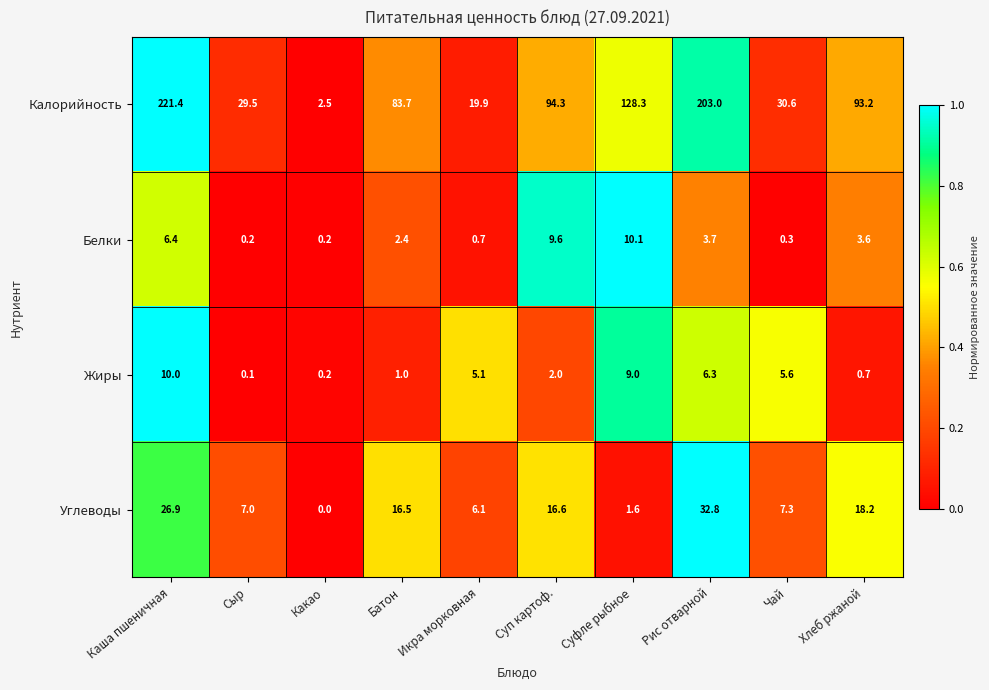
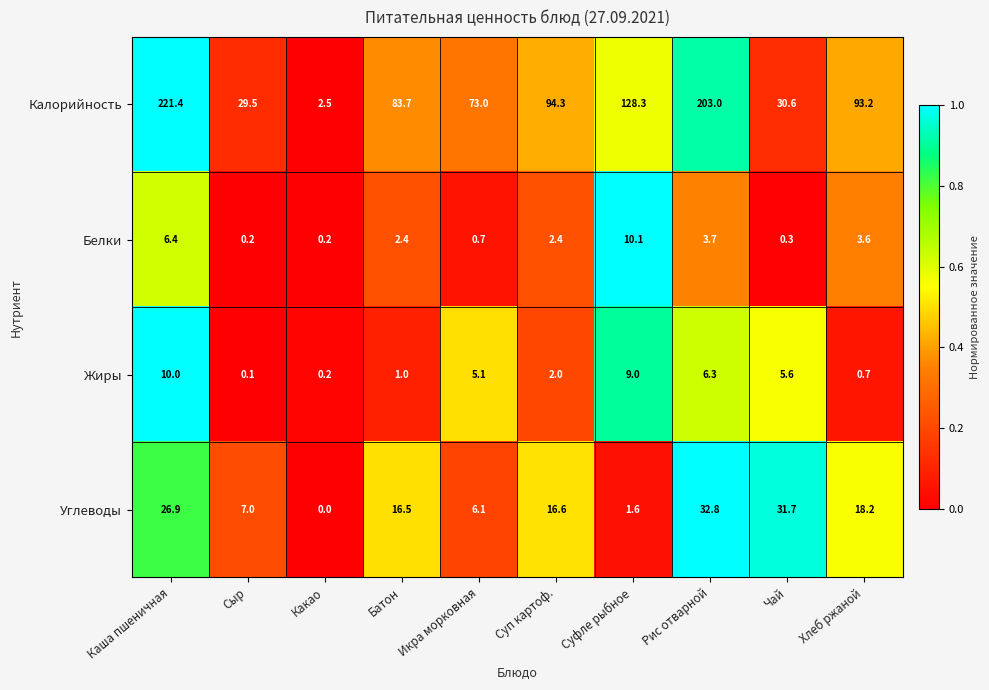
Калорийность, Икра морковная: 19.9 -> 73.0
Белки, Суп картоф.: 9.6 -> 2.4
Углеводы, Чай: 7.3 -> 31.7
